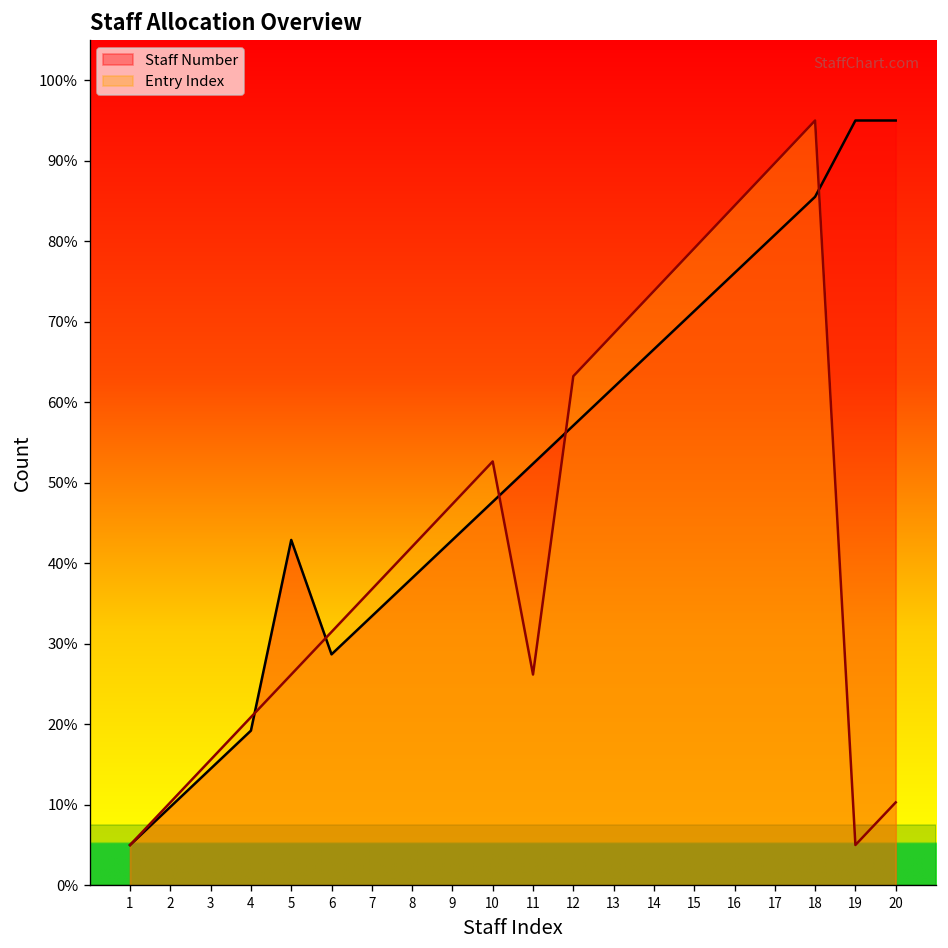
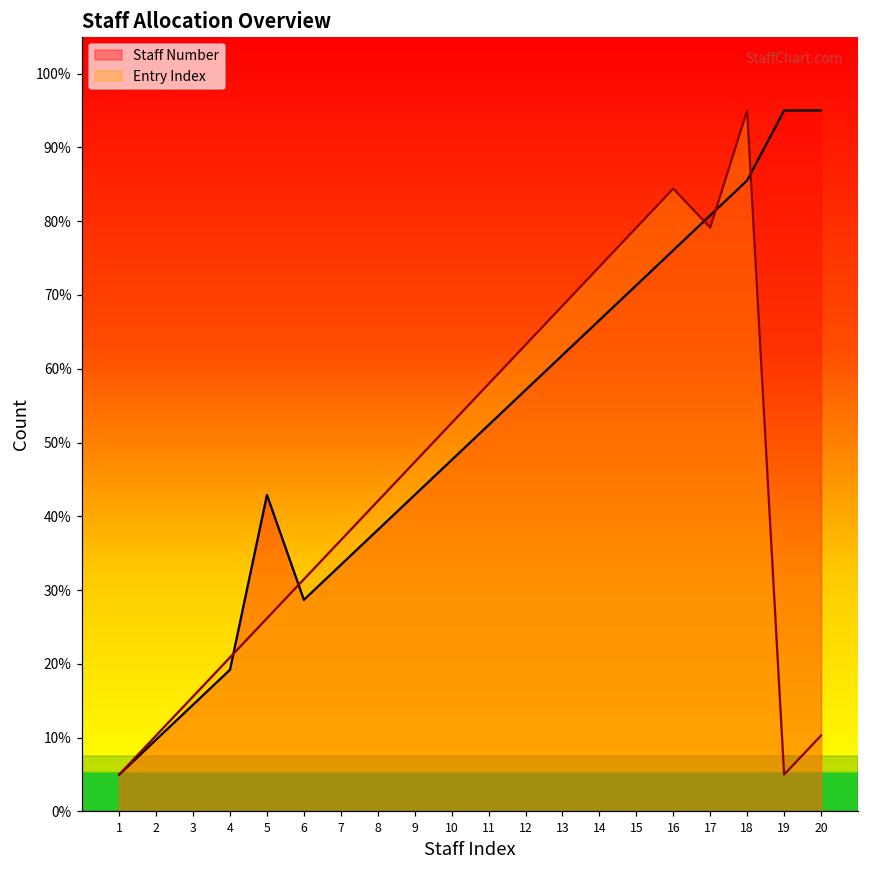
Entry Index, 11: 26% -> 58%
Entry Index, 17: 90% -> 79%
